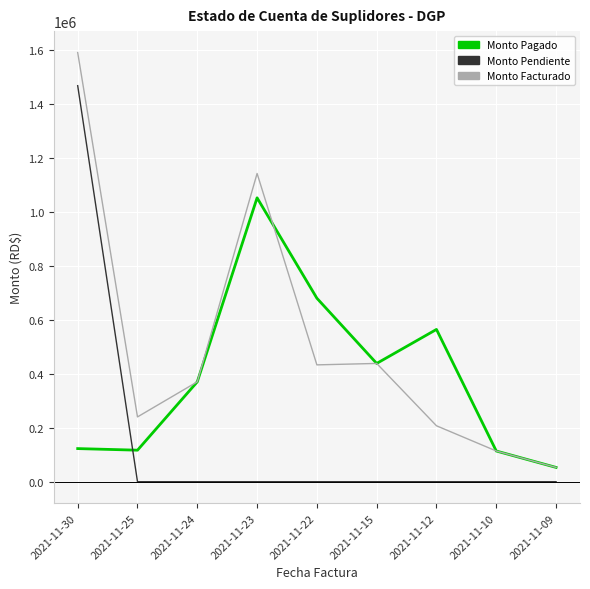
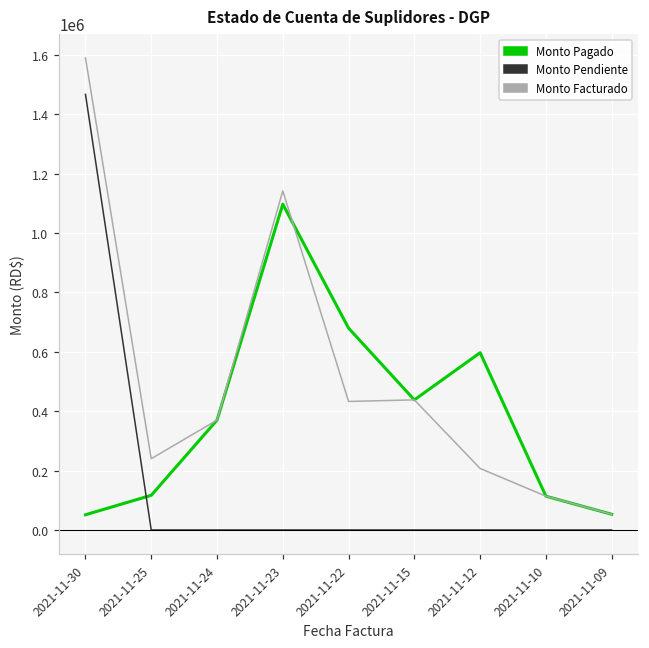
Monto Pagado, 2021-11-30: 120000 -> 50000
Monto Pagado, 2021-11-23: 1050000 -> 1100000
Monto Pagado, 2021-11-12: 560000 -> 600000
